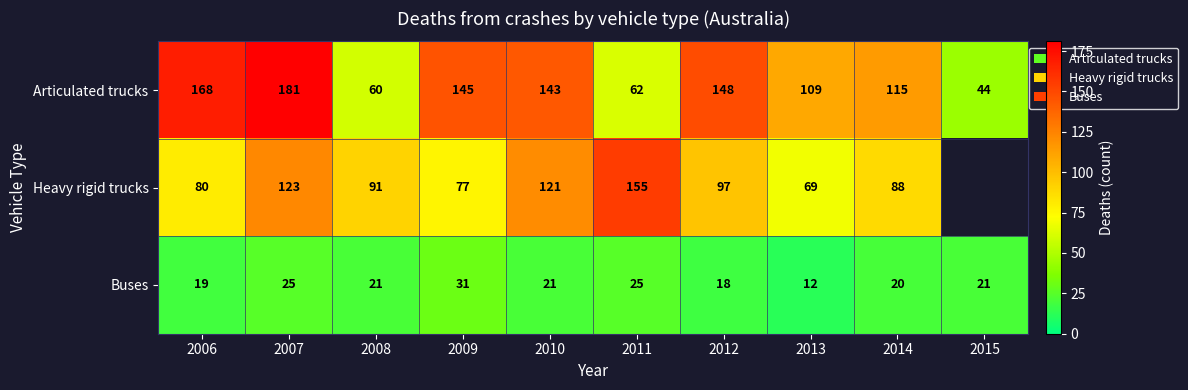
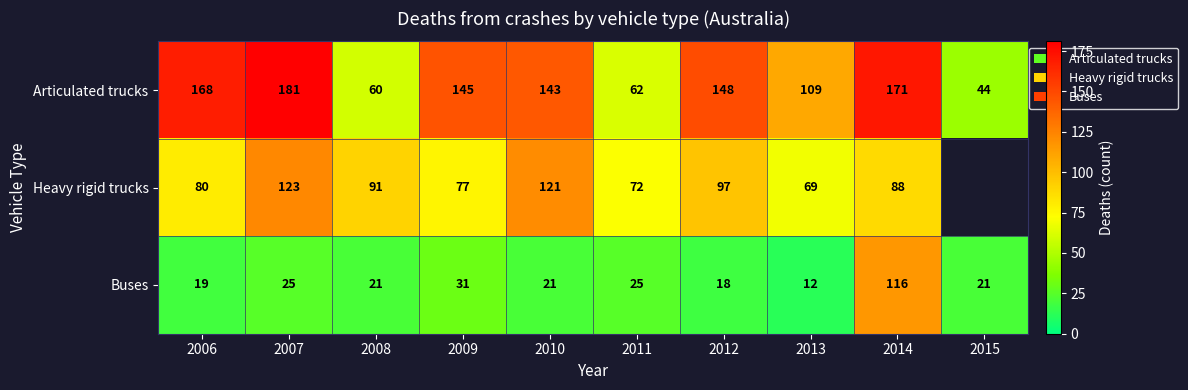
Articulated trucks, 2014: 115 -> 171
Heavy rigid trucks, 2011: 155 -> 72
Buses, 2014: 20 -> 116
